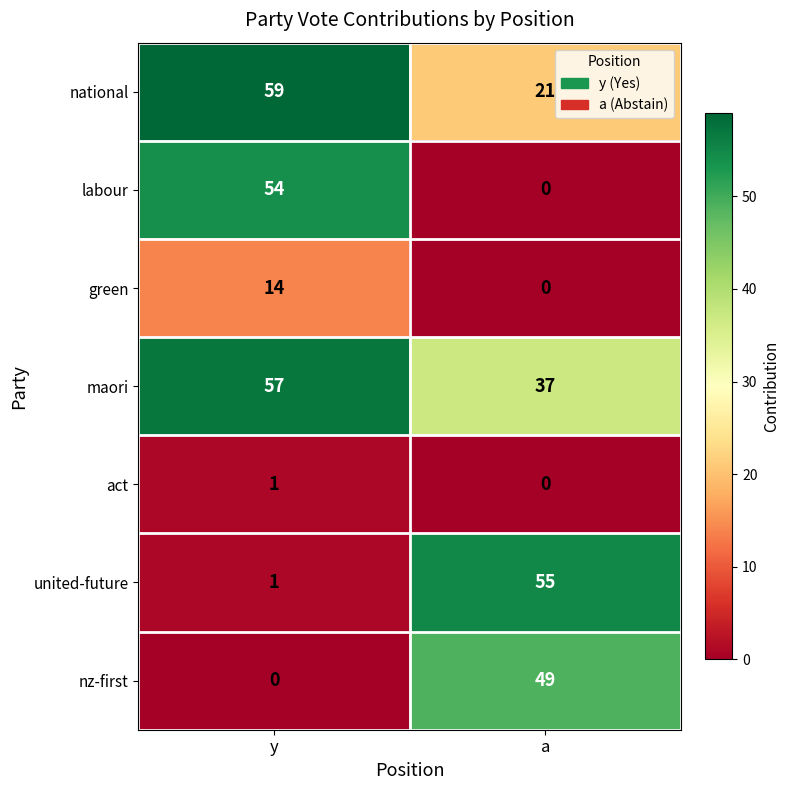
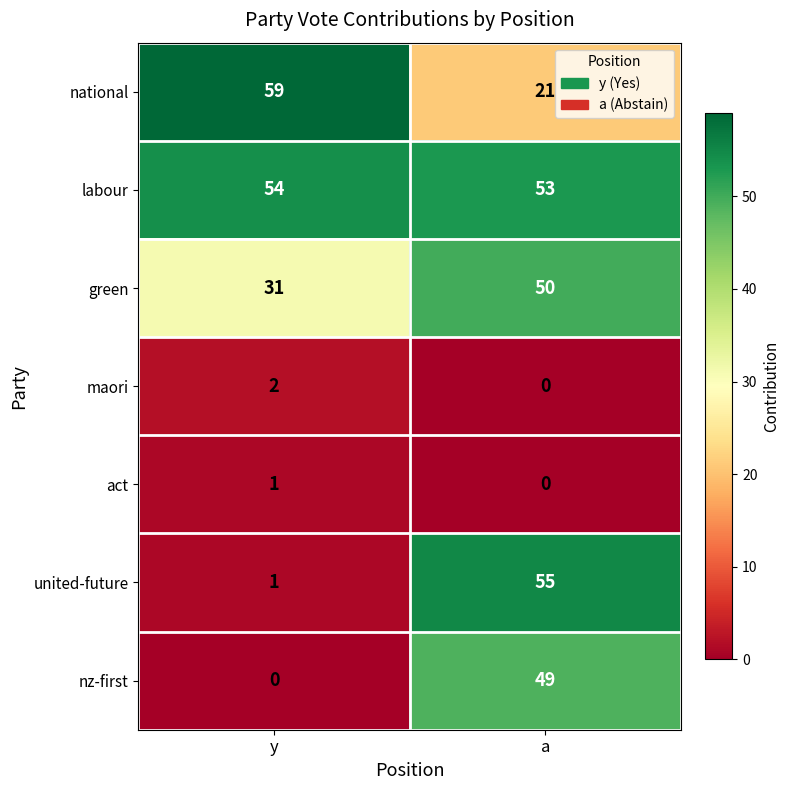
labour, a: 0 -> 53
green, y: 14 -> 31
green, a: 0 -> 50
maori, y: 57 -> 2
maori, a: 37 -> 0
